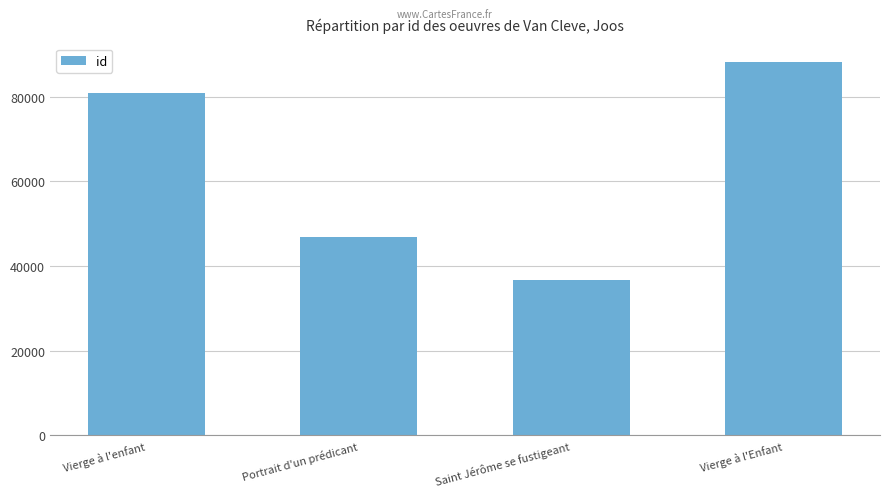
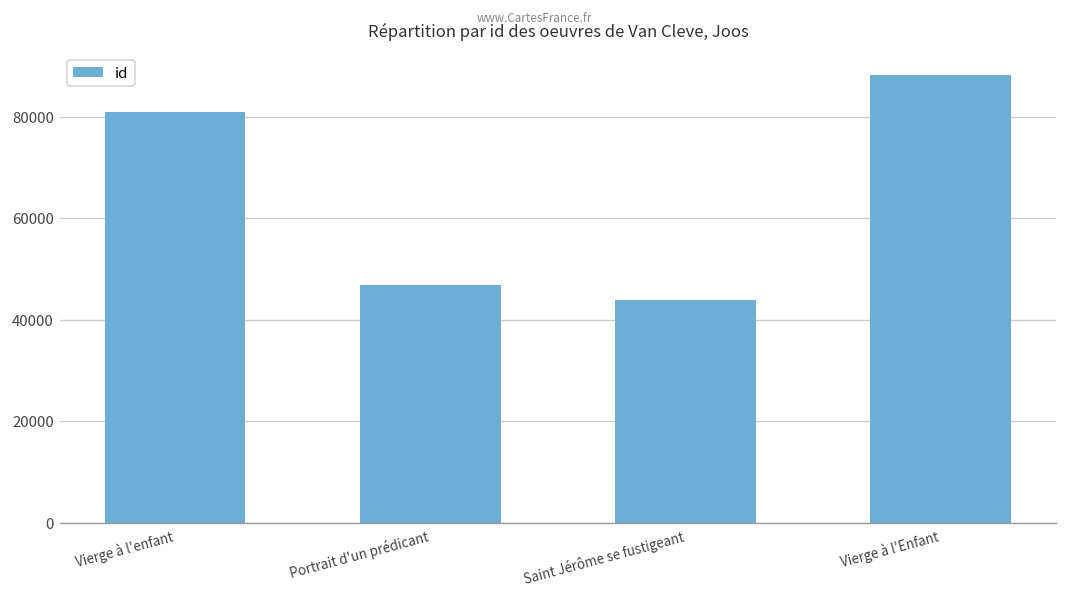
Saint Jérôme se fustigeant: 37000 -> 44000
